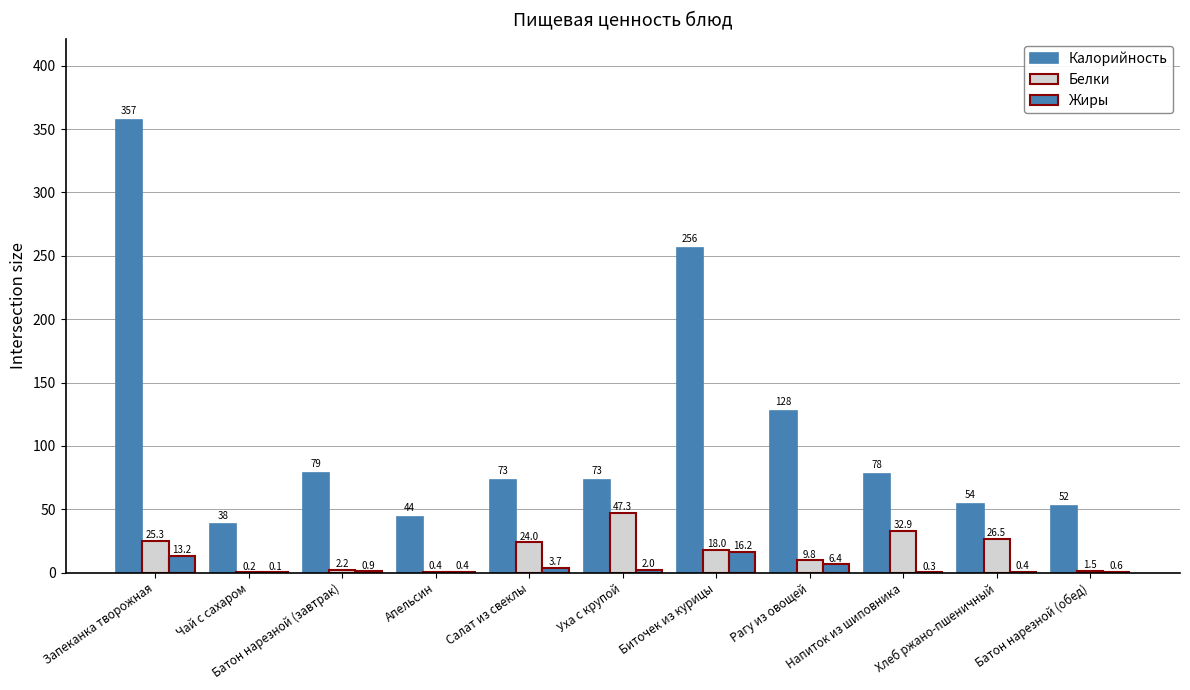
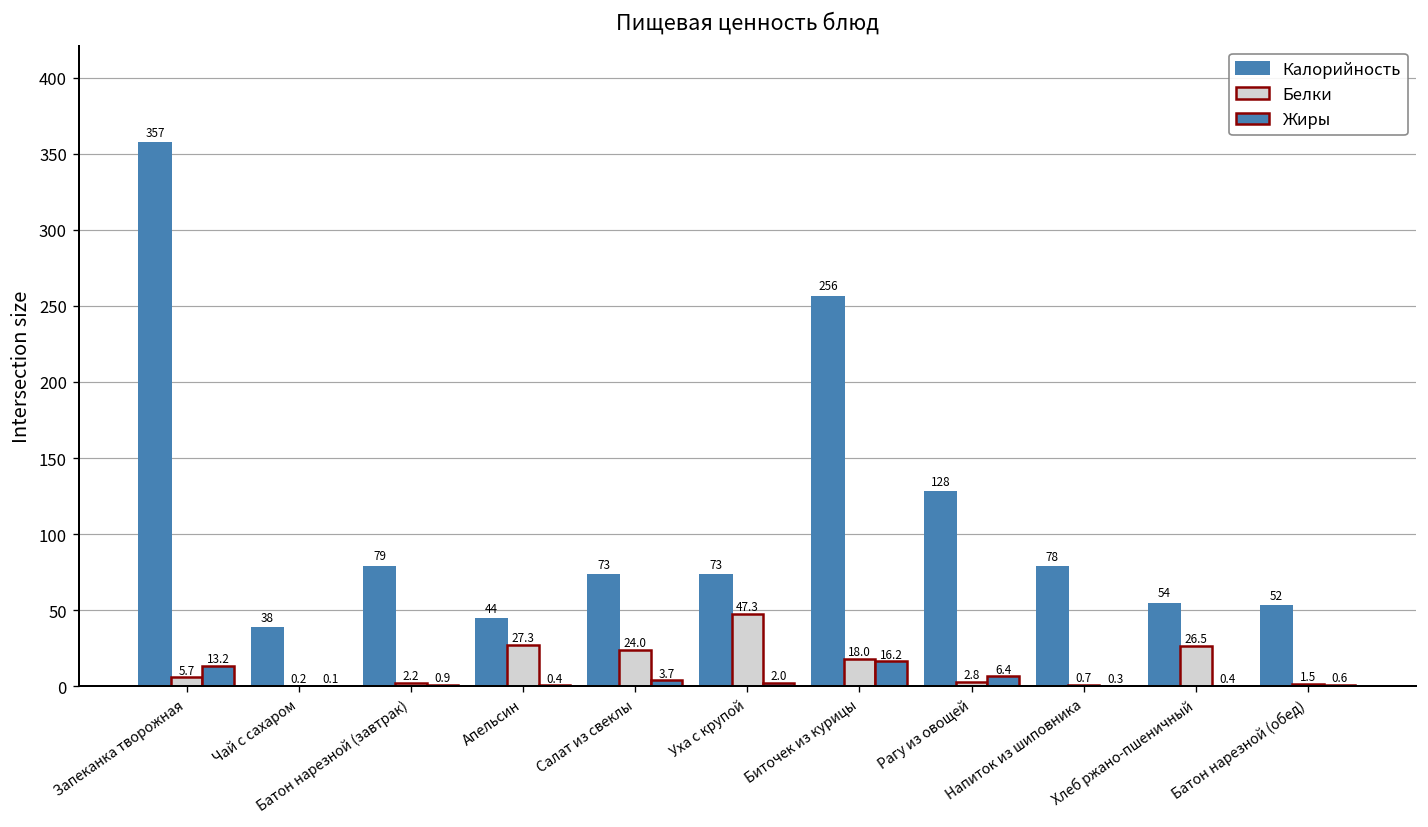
Белки, Запеканка творожная: 25.3 -> 5.7
Белки, Апельсин: 0.4 -> 27.3
Белки, Рагу из овощей: 9.8 -> 2.8
Белки, Напиток из шиповника: 32.9 -> 0.7
